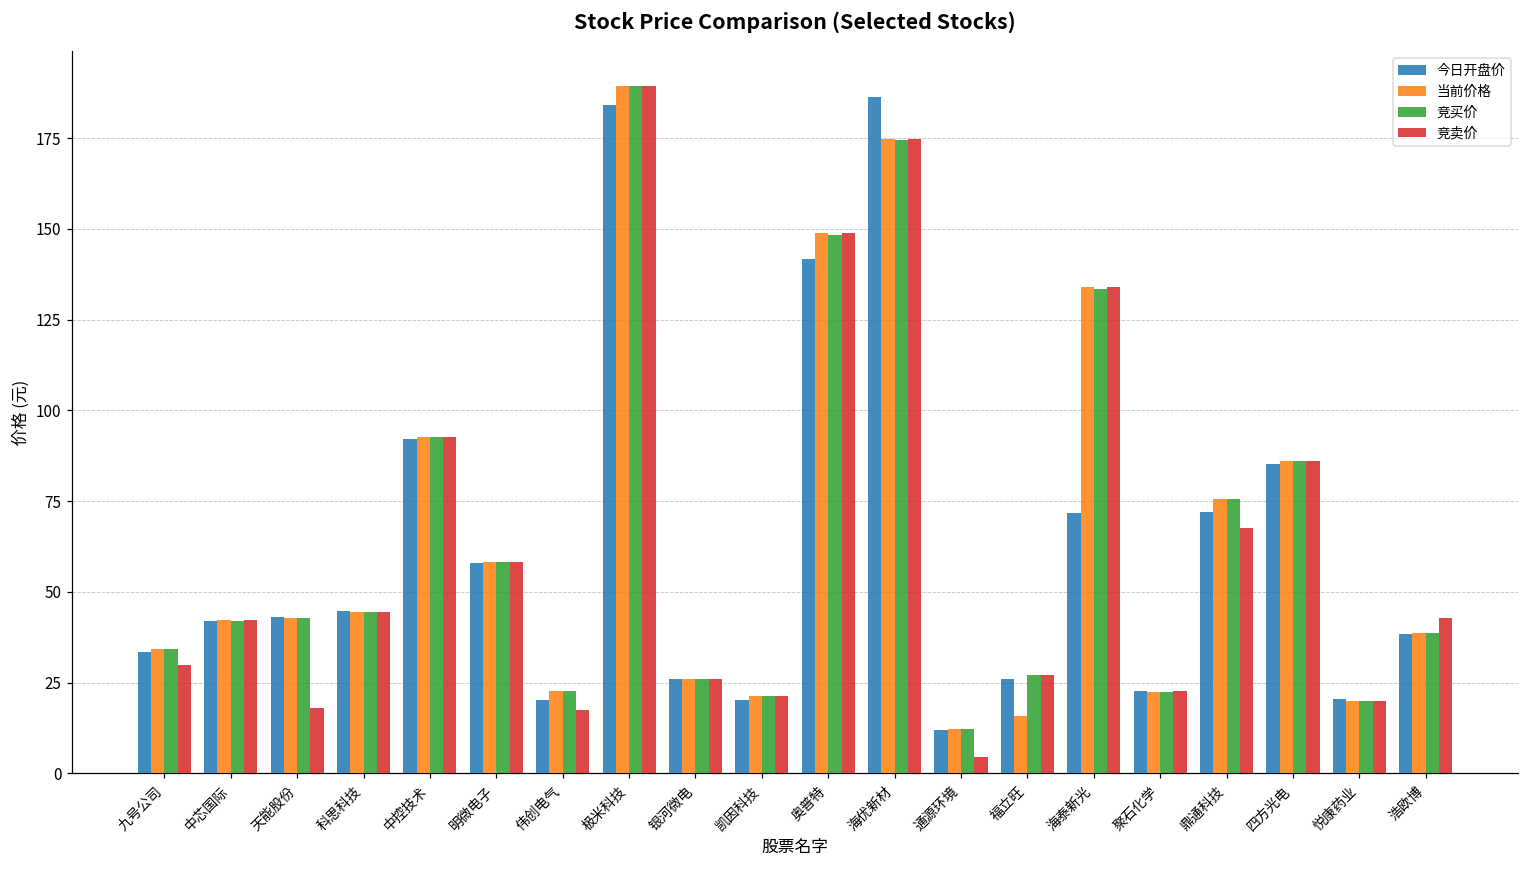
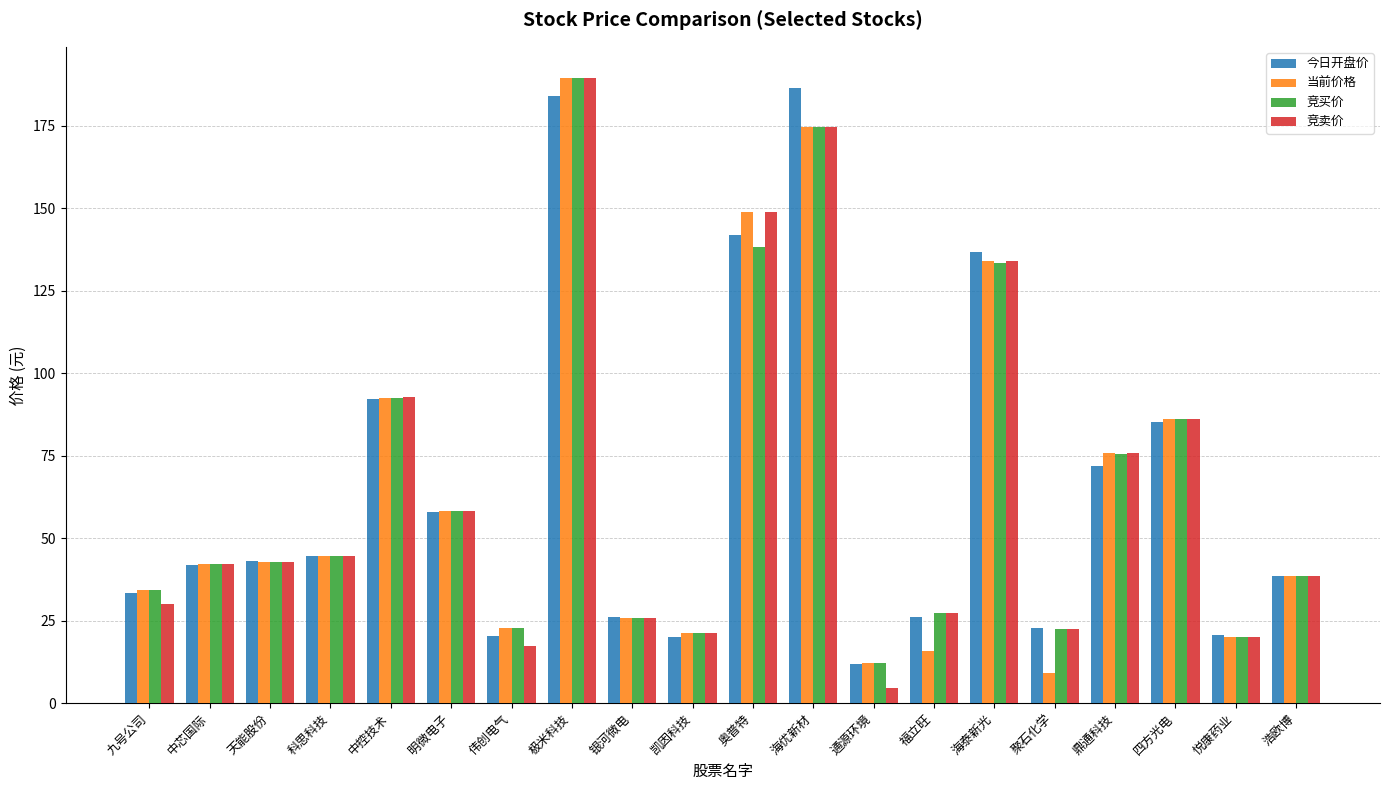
竞卖价, 天能股份: 18 -> 43
竞买价, 奥普特: 148 -> 138
今日开盘价, 海泰新光: 72 -> 137
当前价格, 聚石化学: 23 -> 9
竞卖价, 鼎通科技: 68 -> 76
竞卖价, 浩欧博: 43 -> 39
